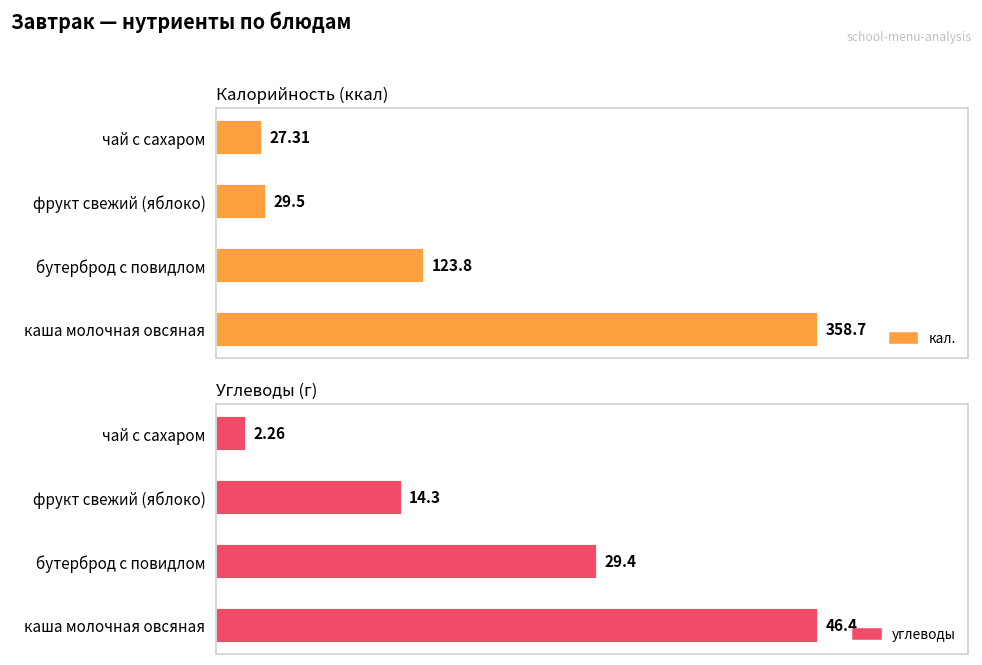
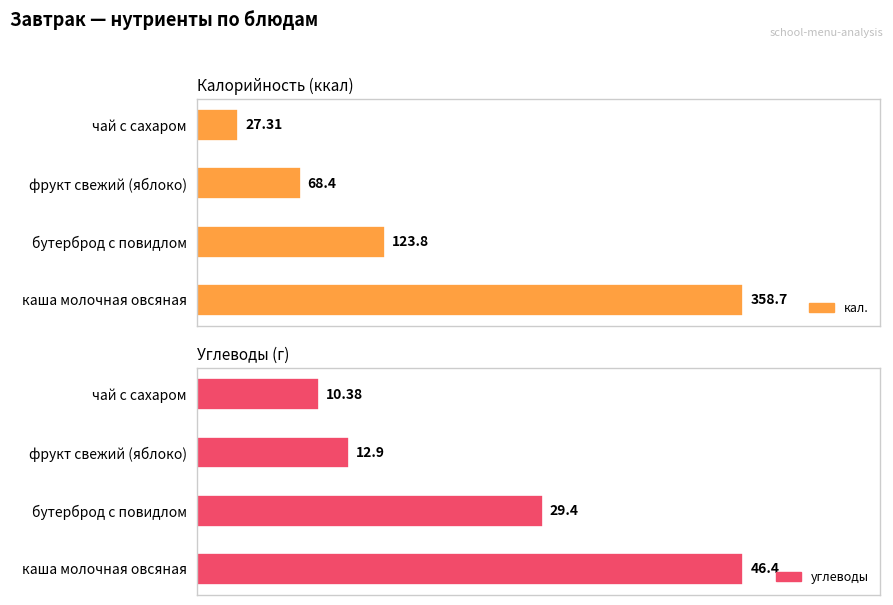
Калорийность (ккал), фрукт свежий (яблоко): 29.5 -> 68.4
Углеводы (г), чай с сахаром: 2.26 -> 10.38
Углеводы (г), фрукт свежий (яблоко): 14.3 -> 12.9
